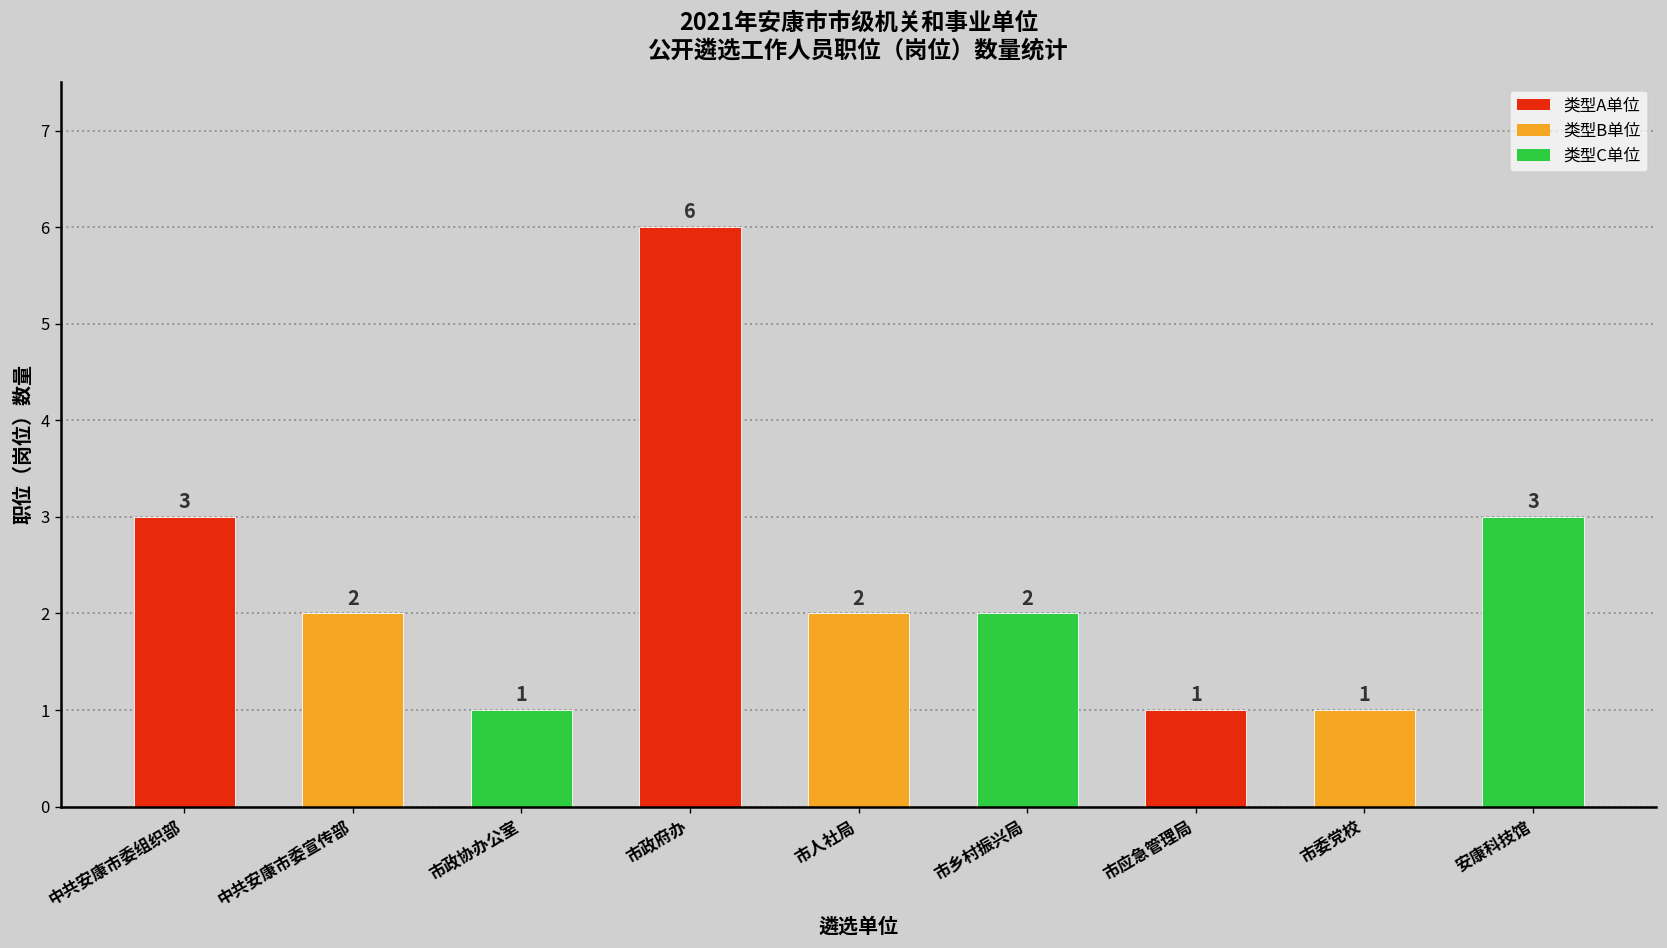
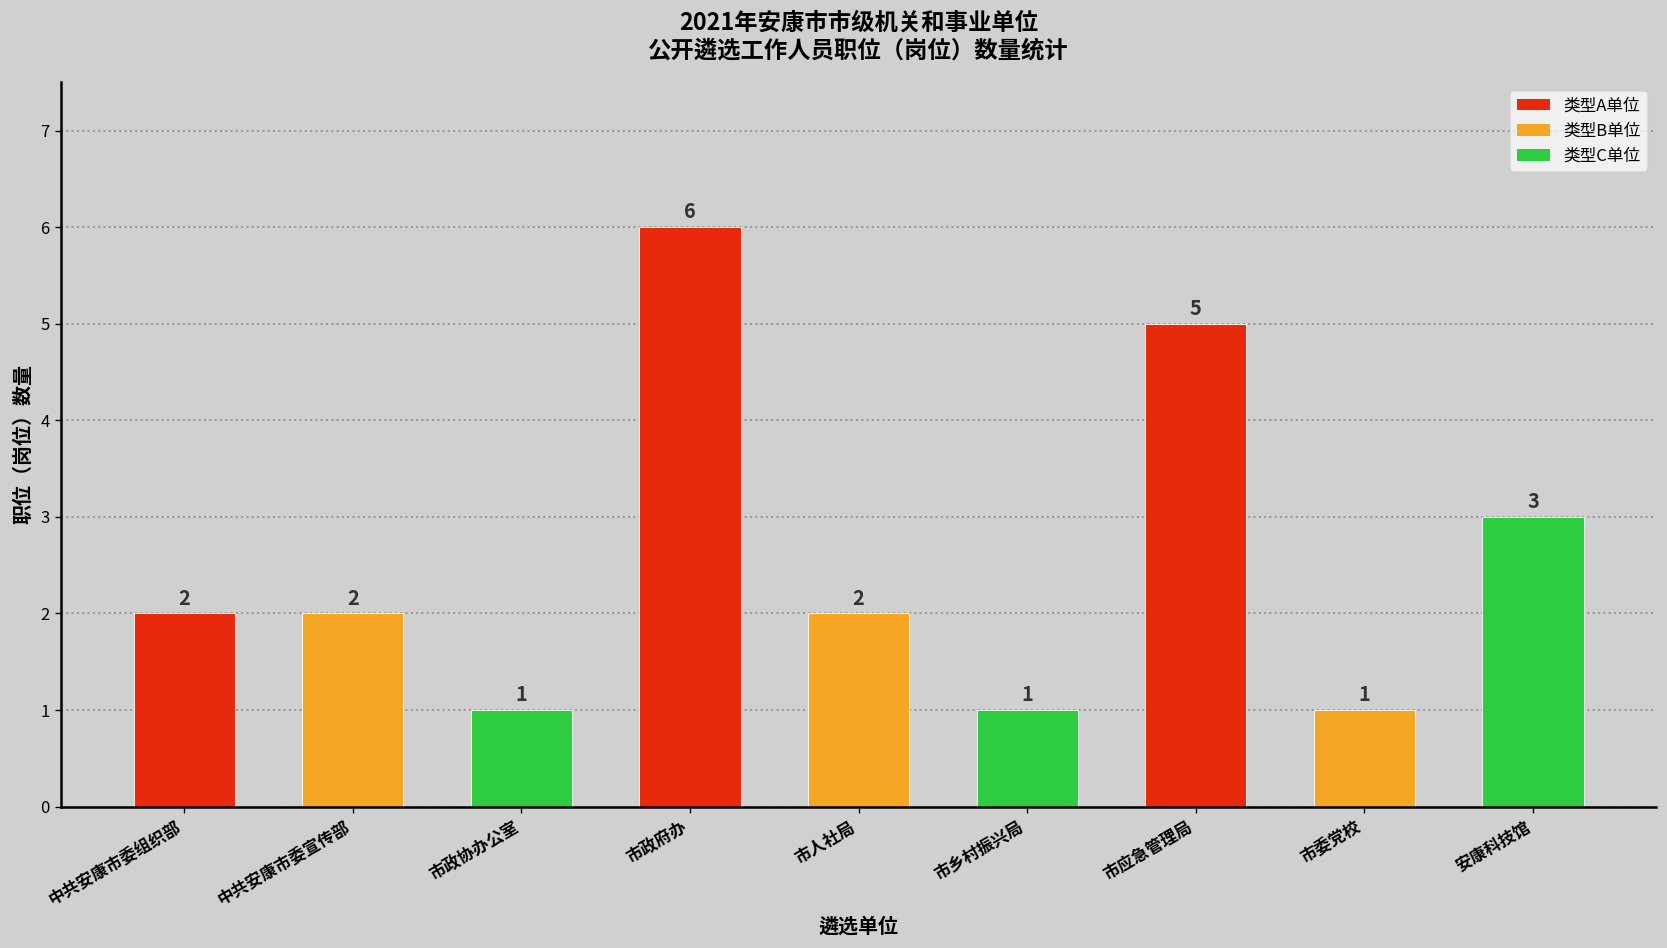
中共安康市委组织部: 3 -> 2
市乡村振兴局: 2 -> 1
市应急管理局: 1 -> 5
